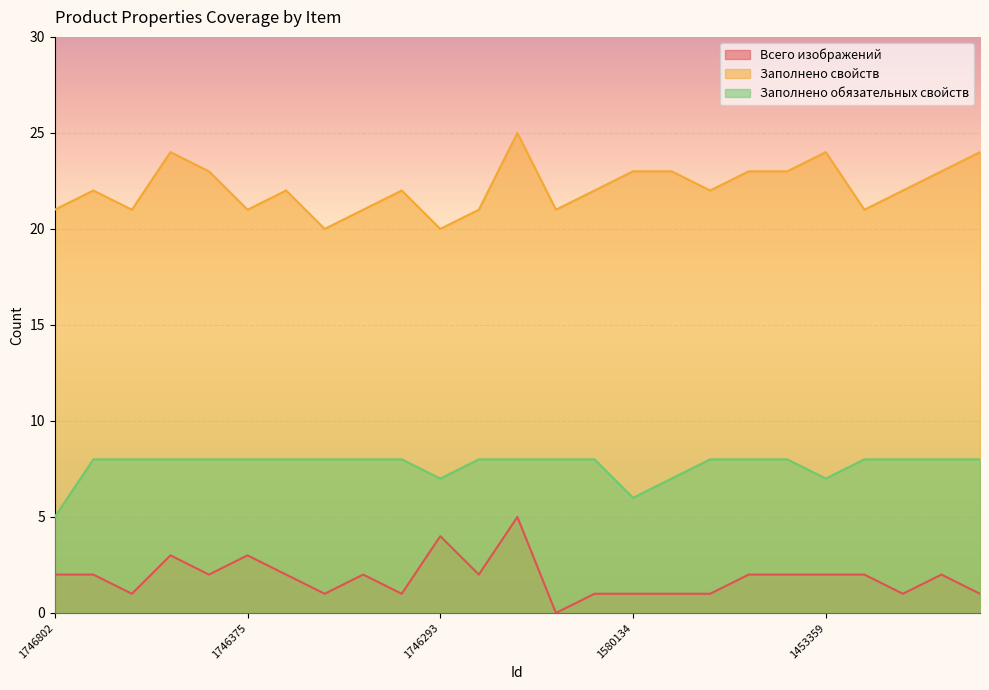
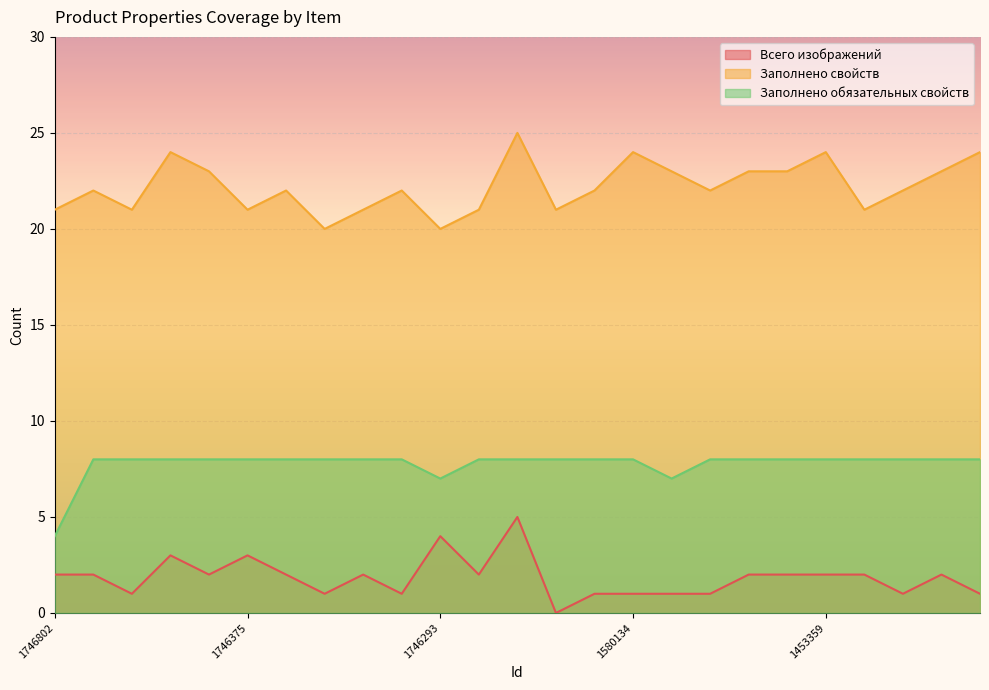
Заполнено обязательных свойств, 1746802: 5 -> 4
Заполнено свойств, 1580134: 23 -> 24
Заполнено обязательных свойств, 1580134: 6 -> 8
Заполнено обязательных свойств, 1453359: 7 -> 8
